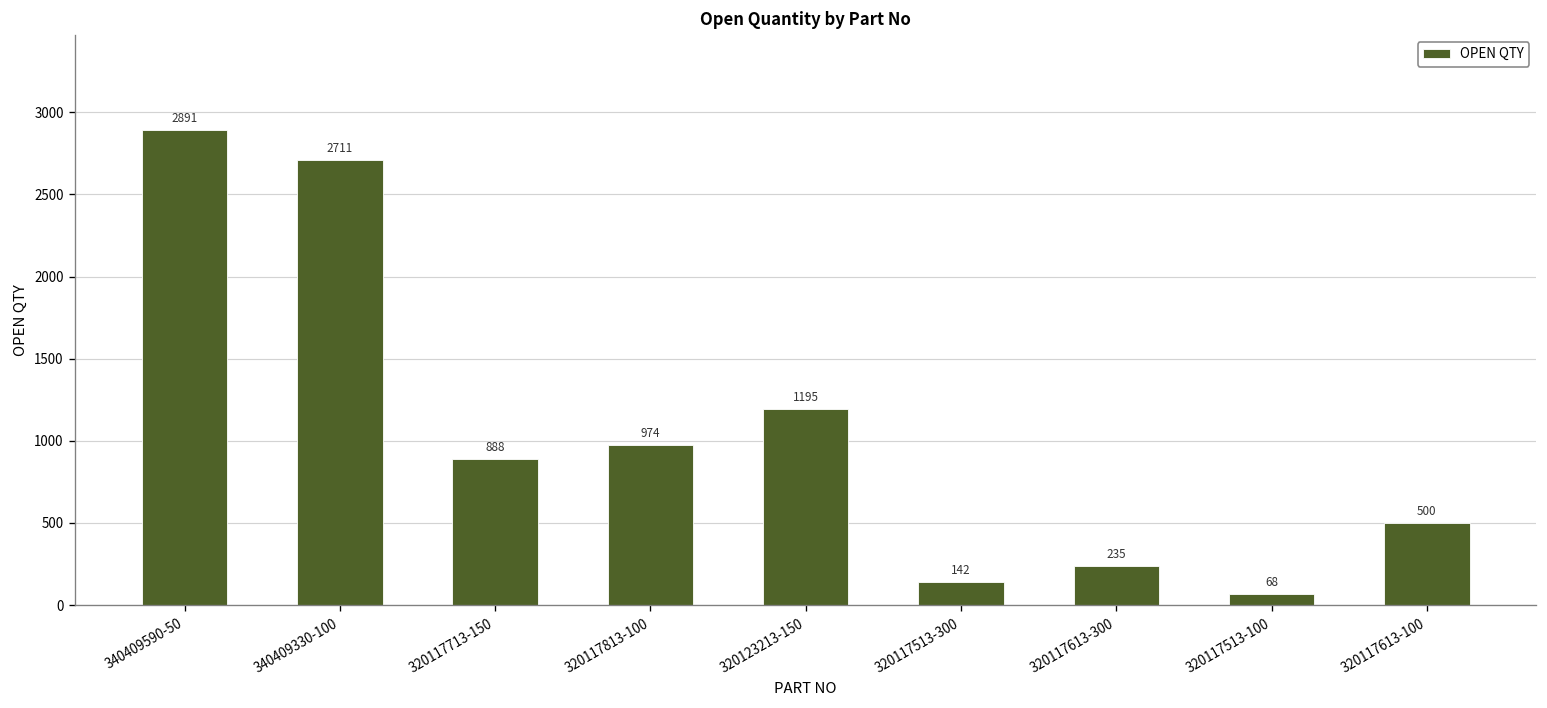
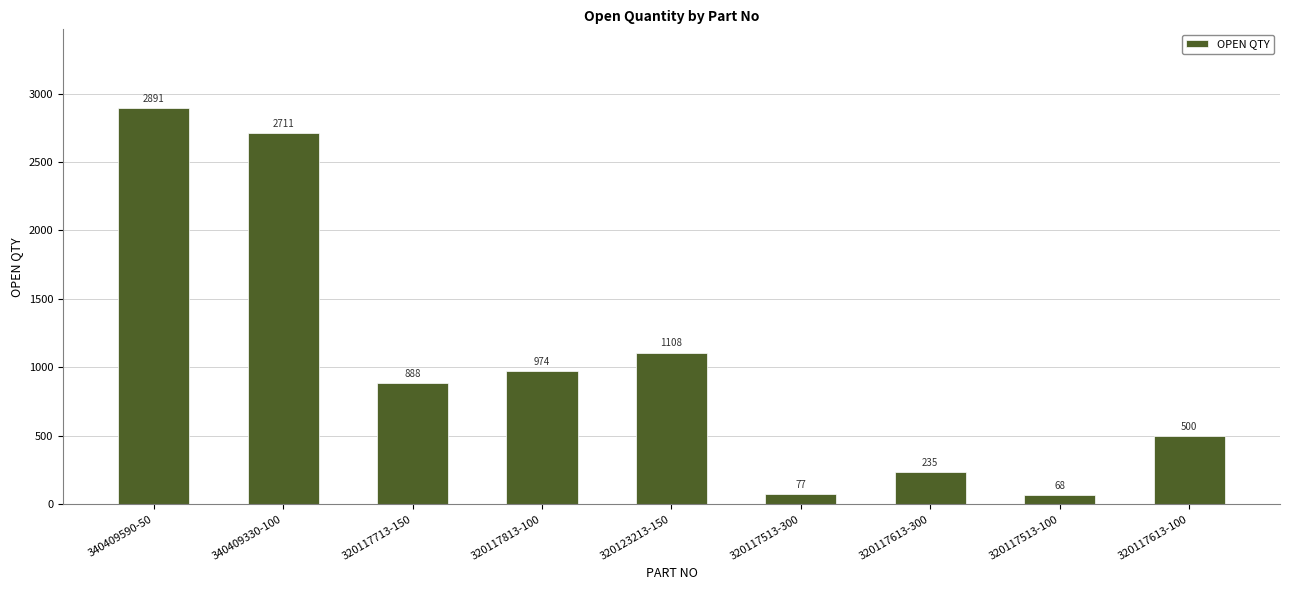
320123213-150: 1195 -> 1108
320117513-300: 142 -> 77
